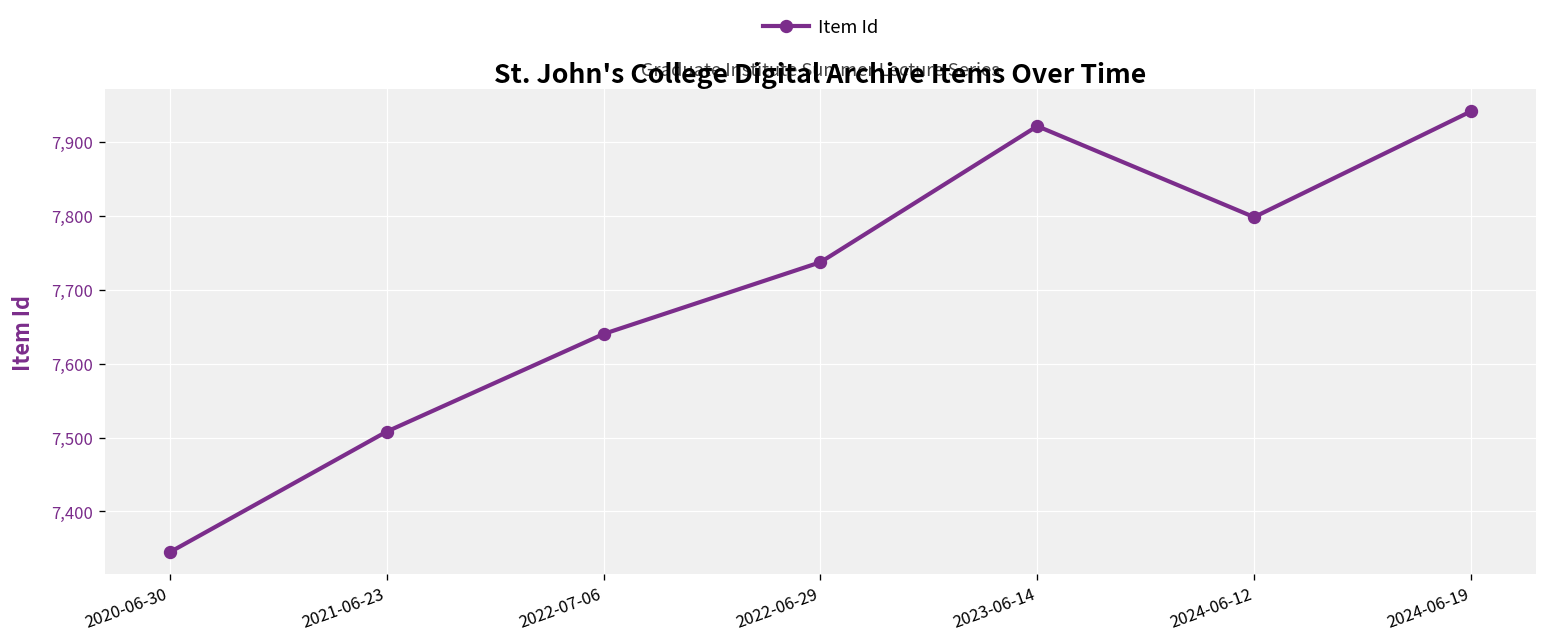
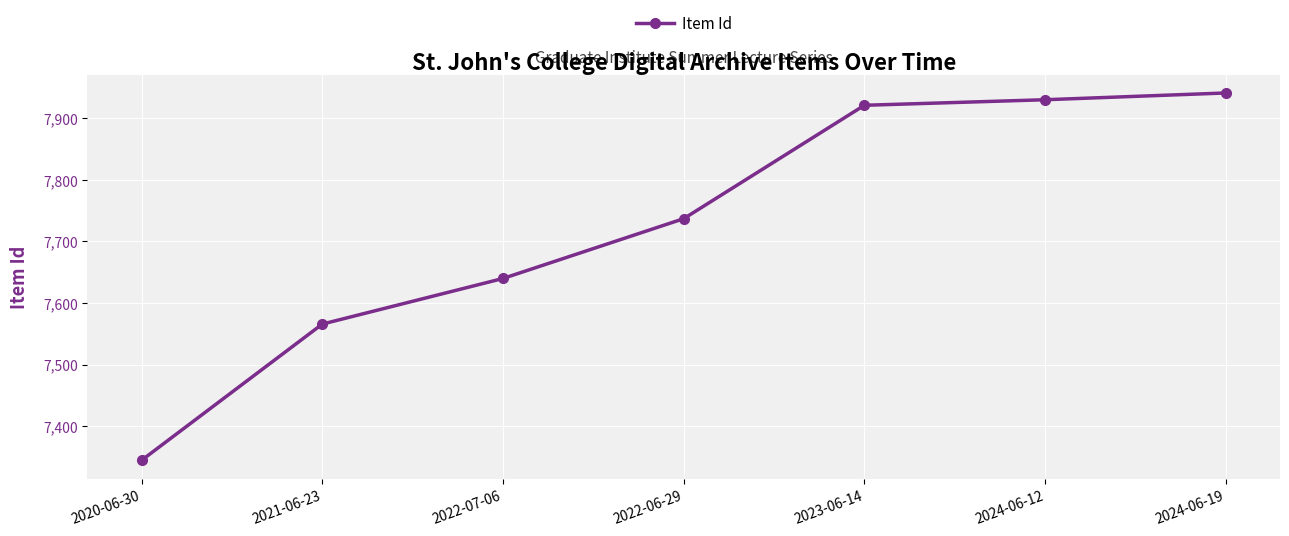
2021-06-23: 7,510 -> 7,570
2024-06-12: 7,800 -> 7,930
